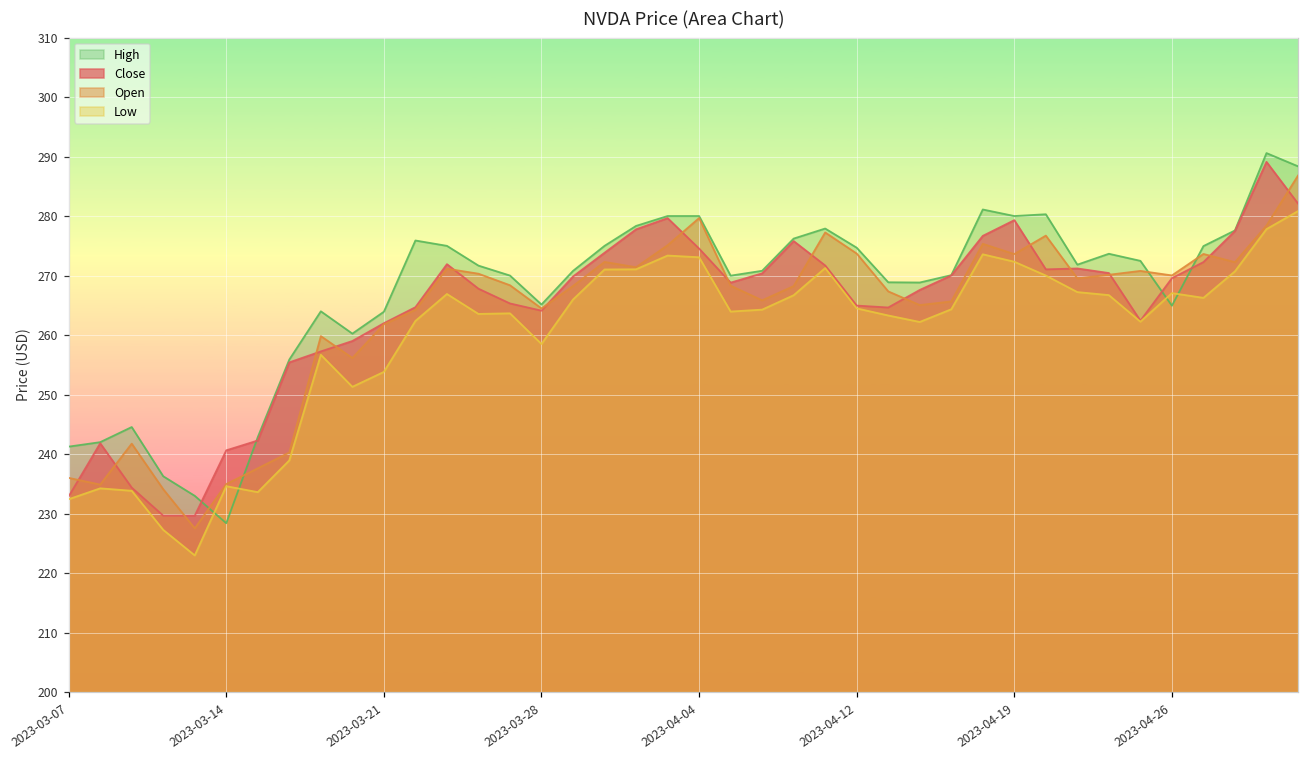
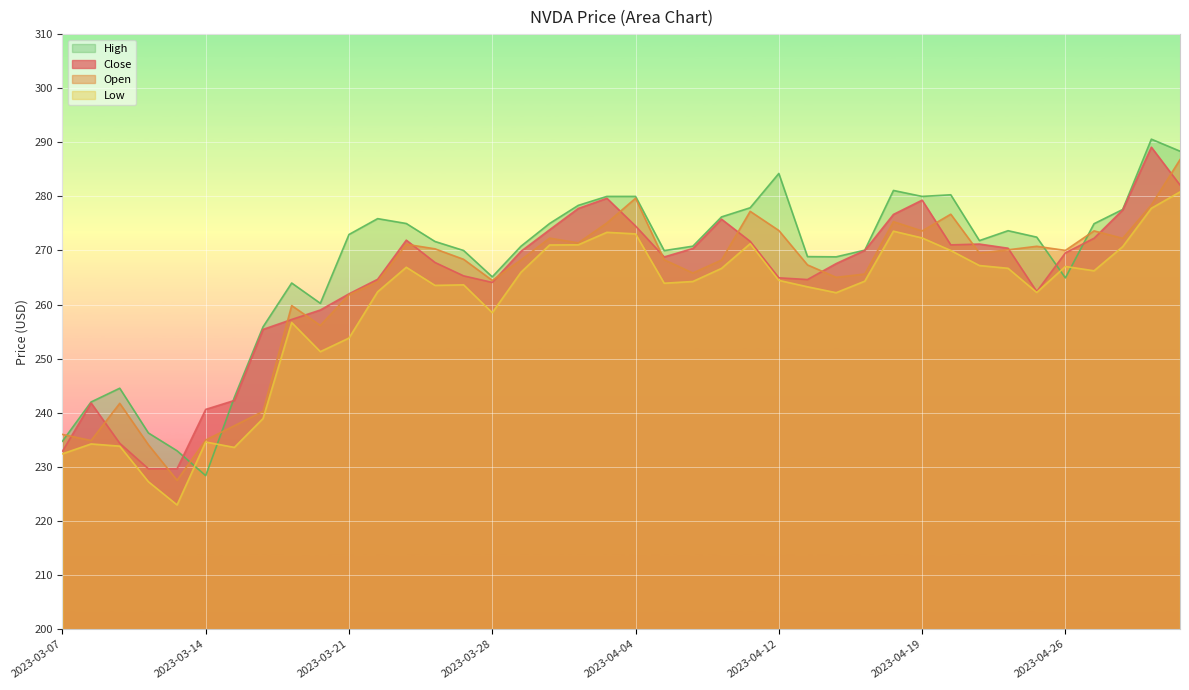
High, 2023-03-07: 241 -> 235
High, 2023-03-21: 264 -> 273
High, 2023-04-12: 275 -> 284
